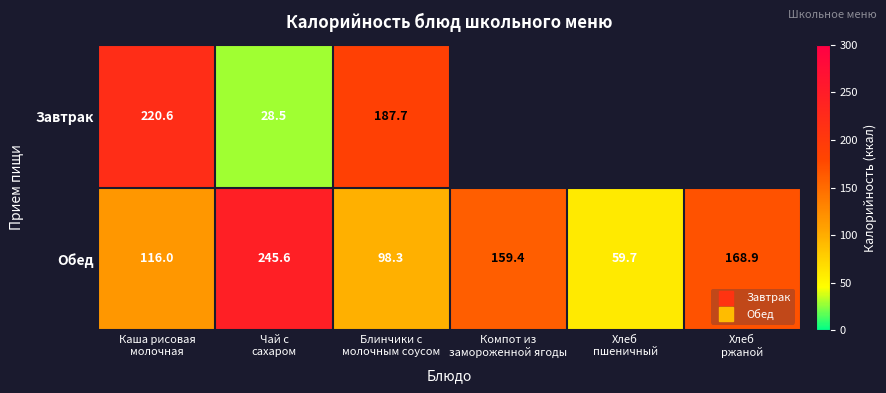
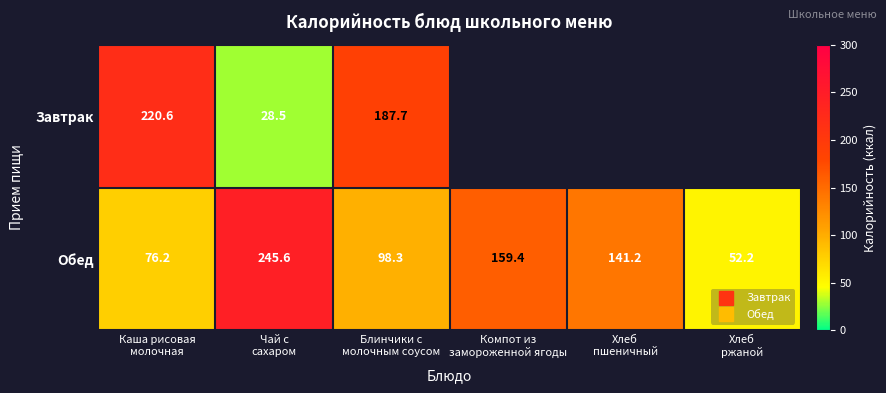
Обед, Каша рисовая молочная: 116.0 -> 76.2
Обед, Хлеб пшеничный: 59.7 -> 141.2
Обед, Хлеб ржаной: 168.9 -> 52.2
